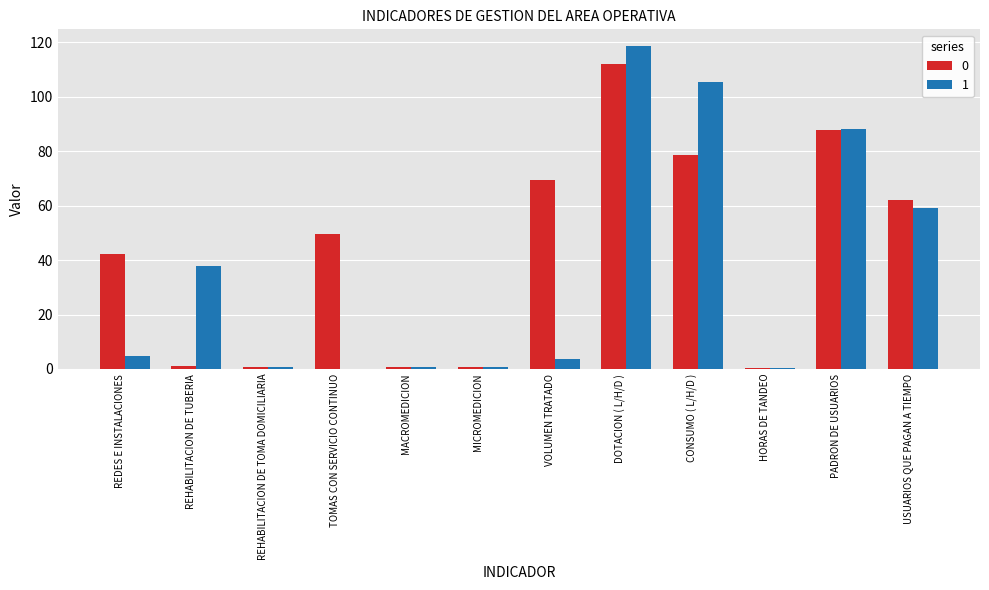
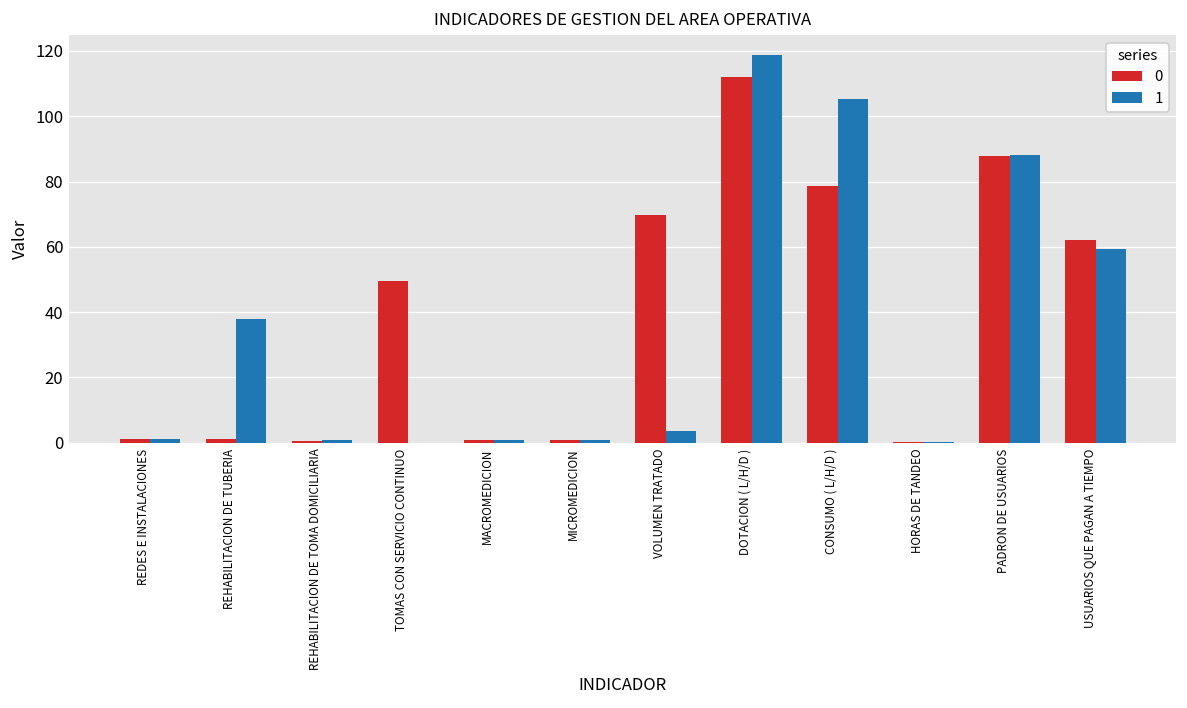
0, REDES E INSTALACIONES: 42 -> 1
1, REDES E INSTALACIONES: 5 -> 1
